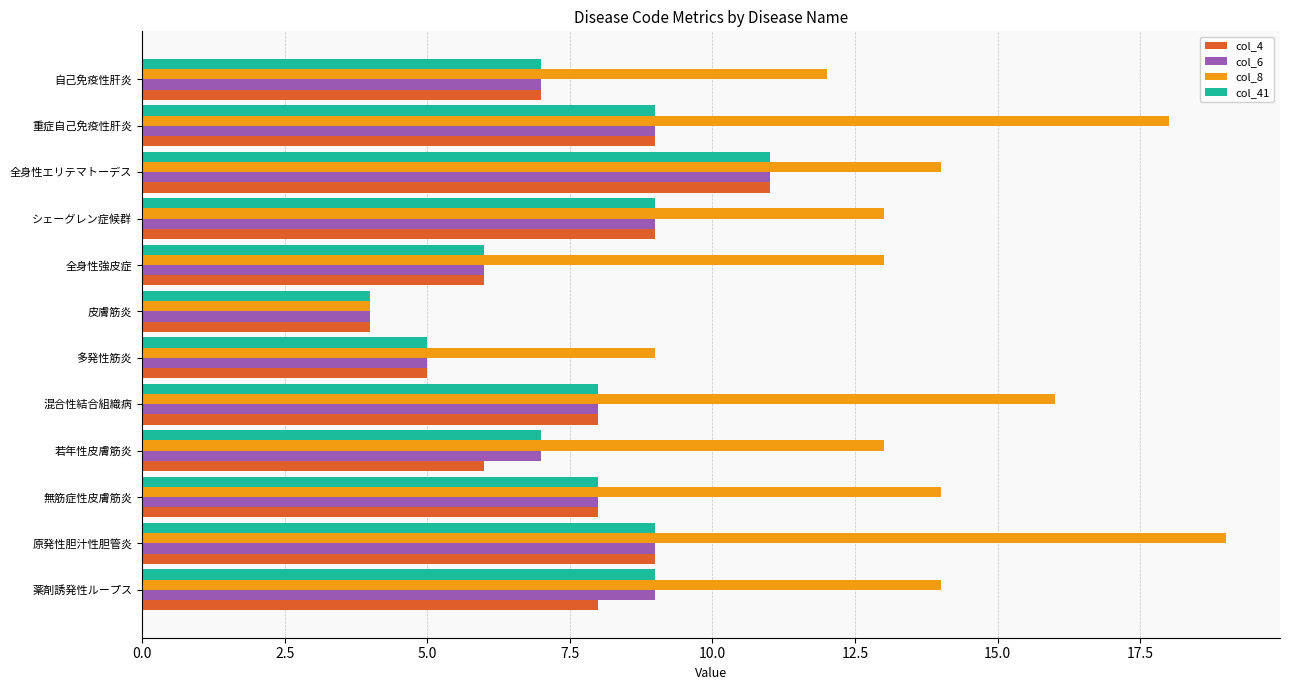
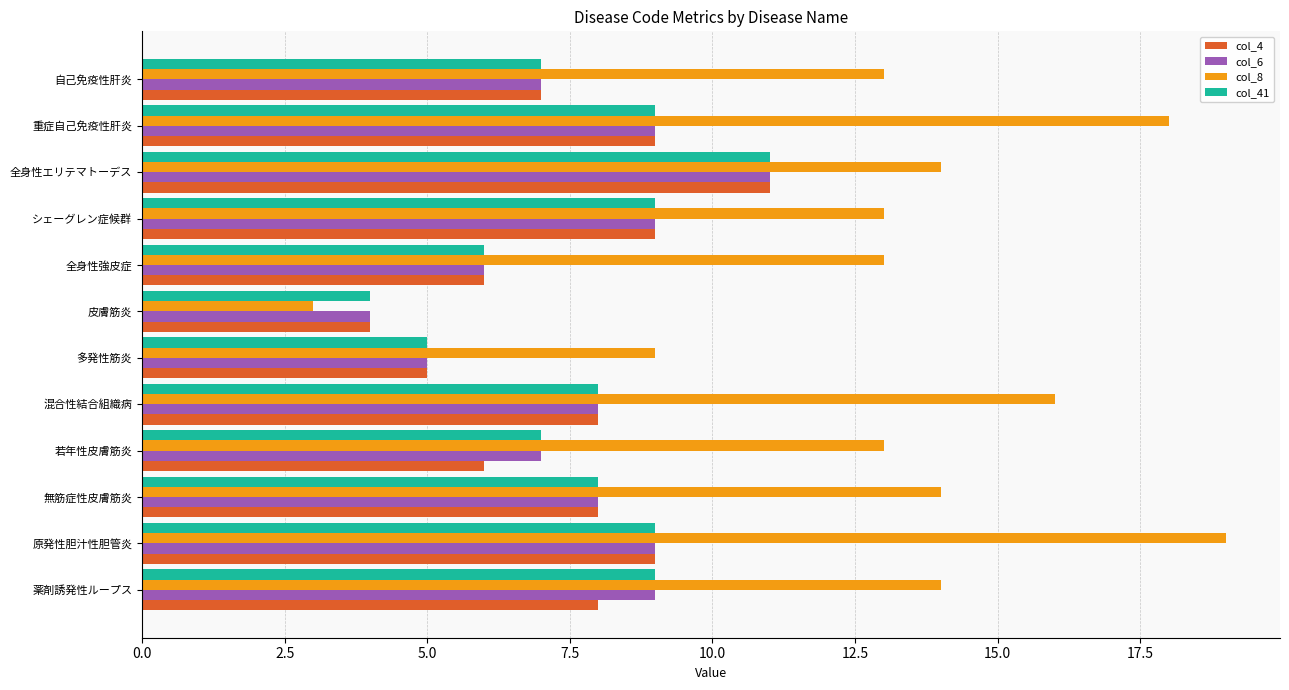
col_8, 自己免疫性肝炎: 12 -> 13
col_8, 皮膚筋炎: 4 -> 3
